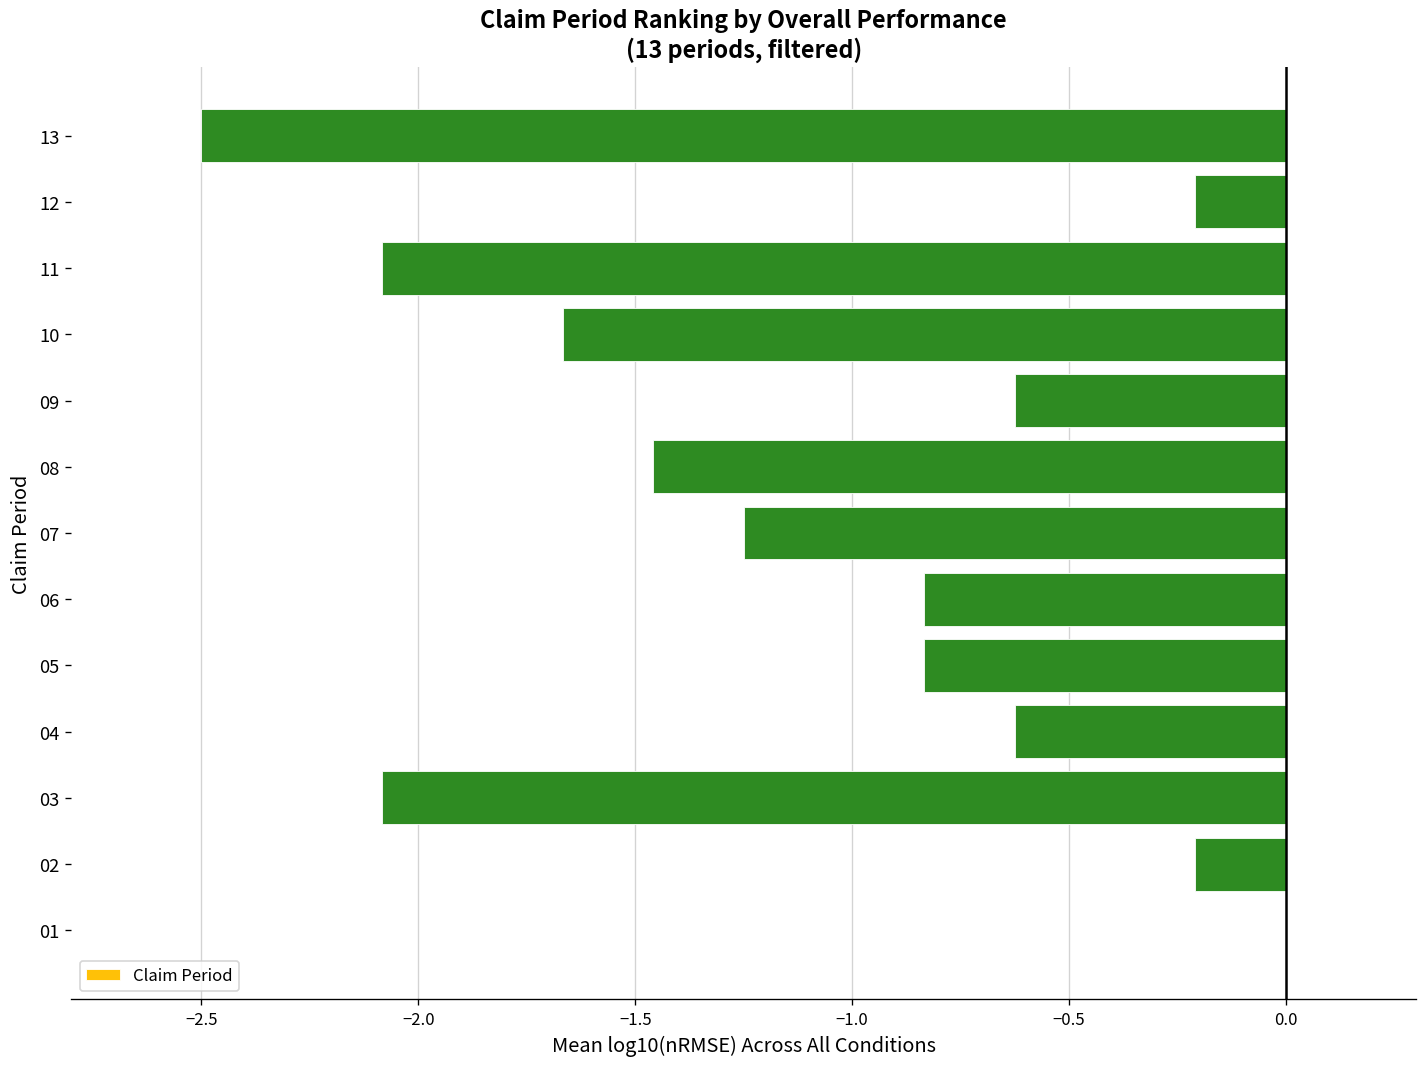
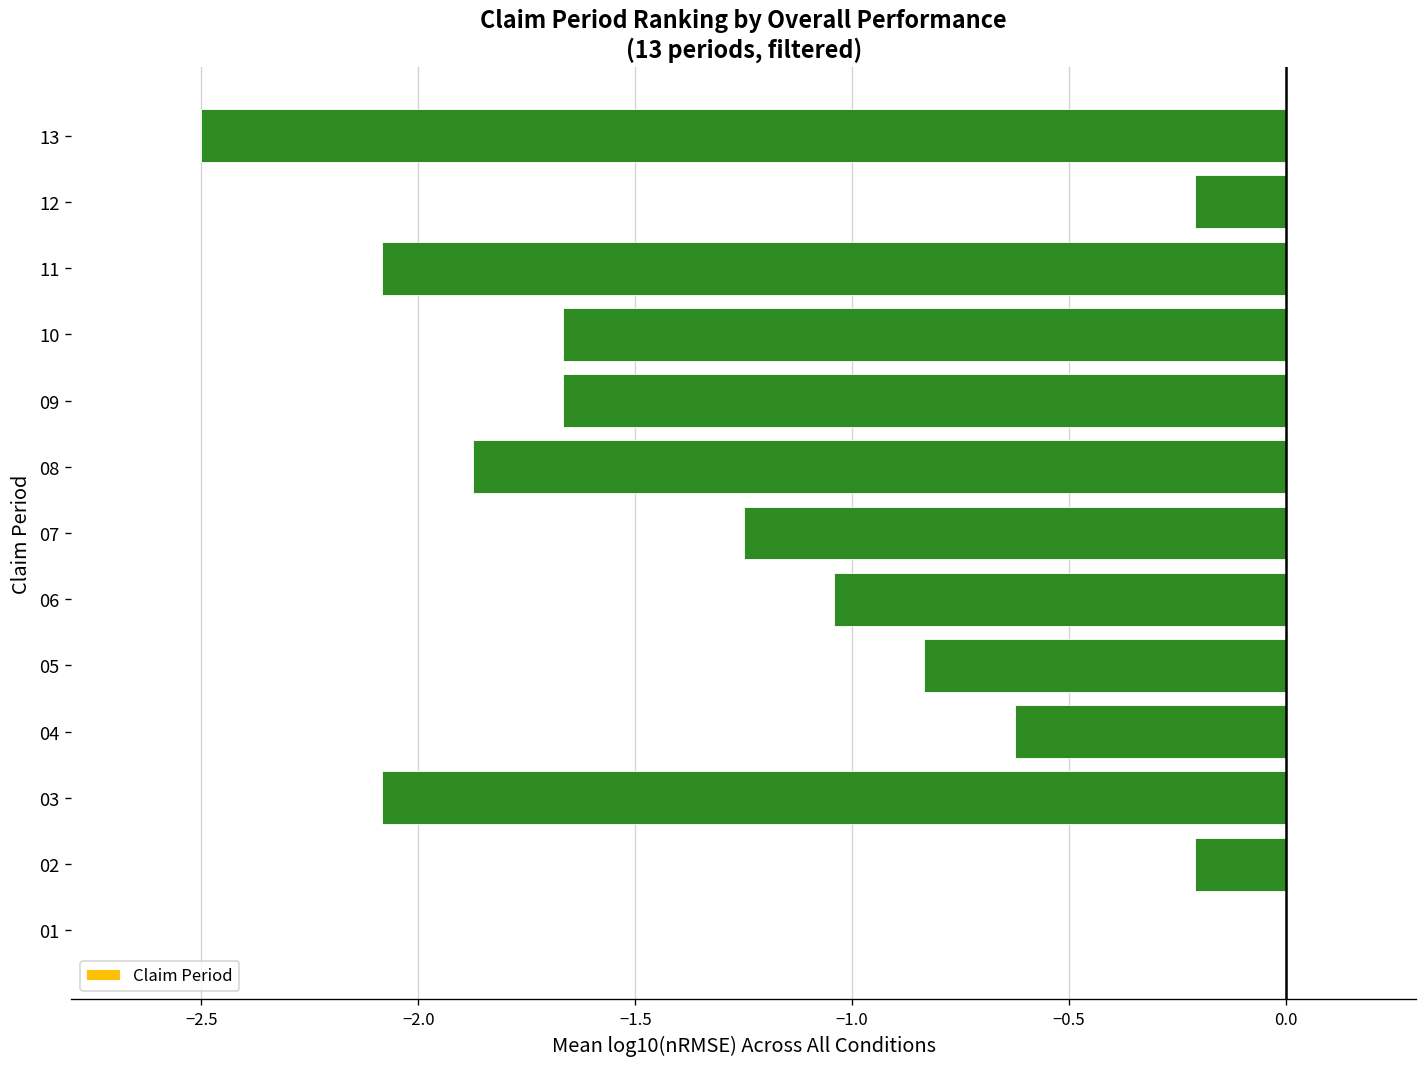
09: -0.63 -> -1.67
08: -1.46 -> -1.88
06: -0.83 -> -1.04
